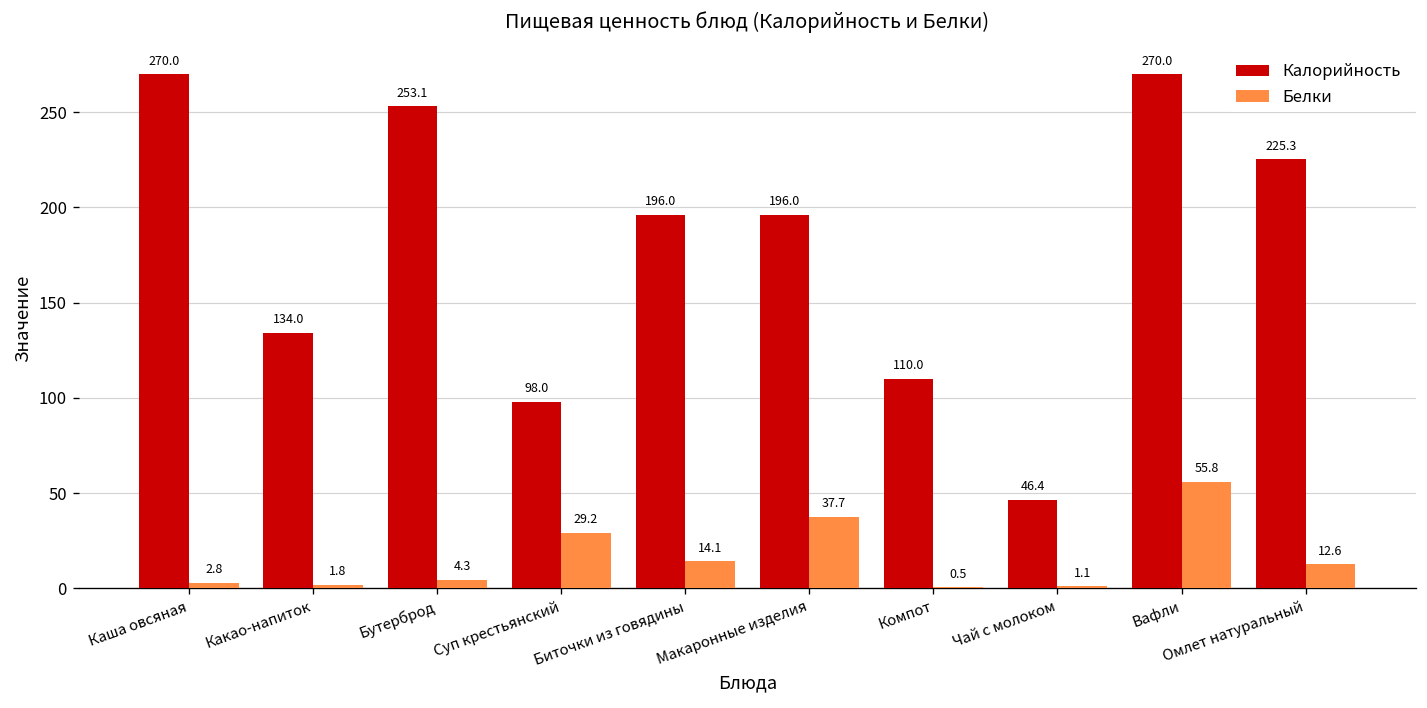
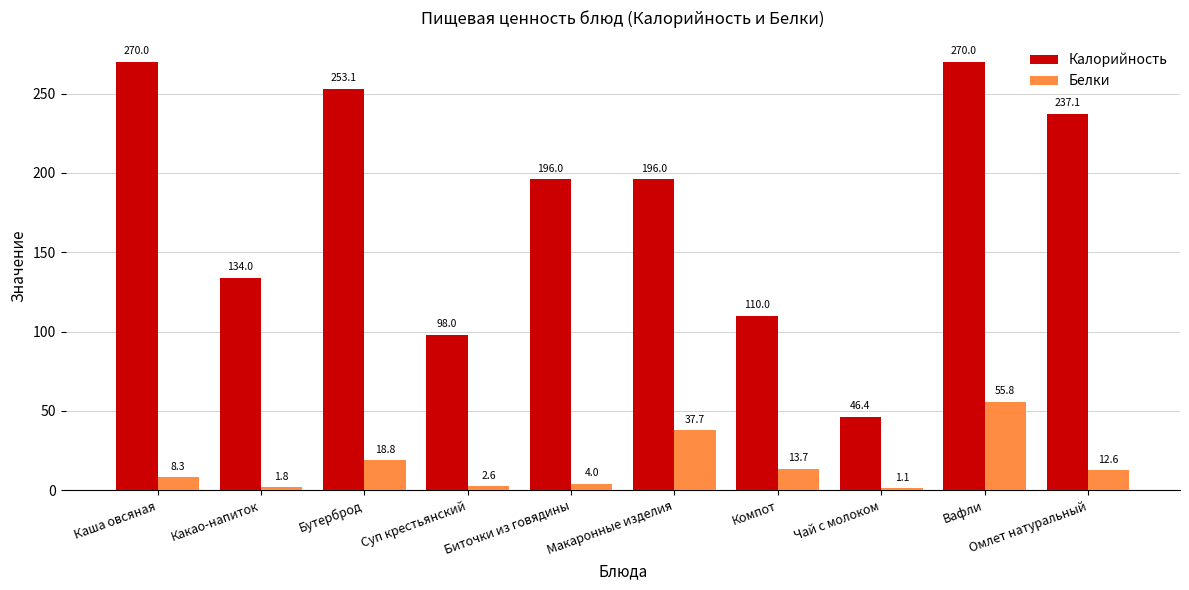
Белки, Каша овсяная: 2.8 -> 8.3
Белки, Бутерброд: 4.3 -> 18.8
Белки, Суп крестьянский: 29.2 -> 2.6
Белки, Биточки из говядины: 14.1 -> 4.0
Белки, Компот: 0.5 -> 13.7
Калорийность, Омлет натуральный: 225.3 -> 237.1
